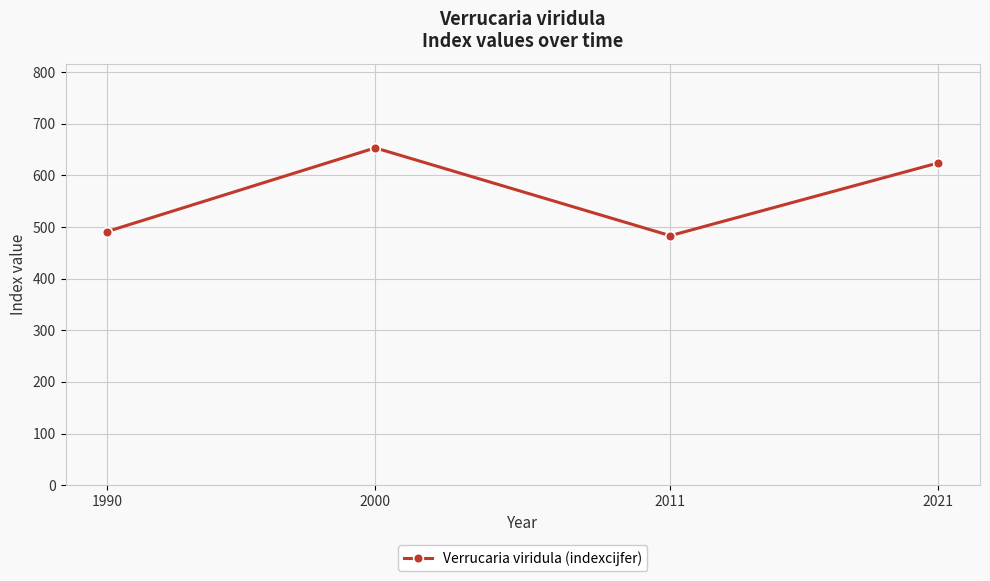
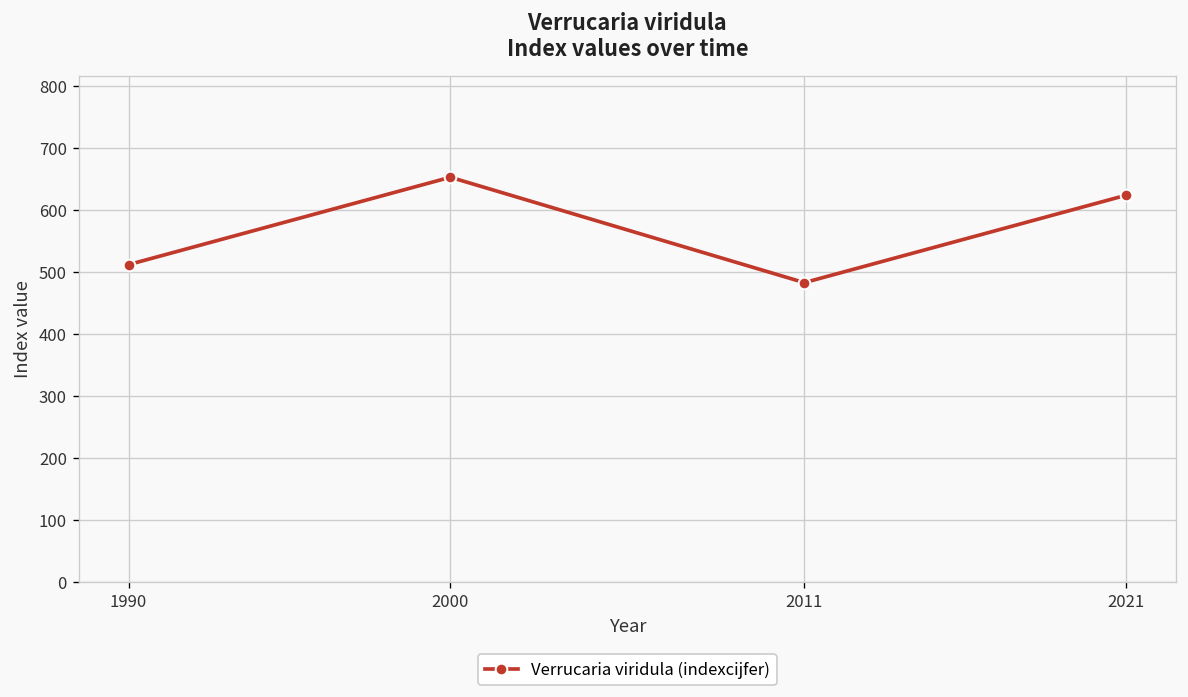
1990: 490 -> 510
